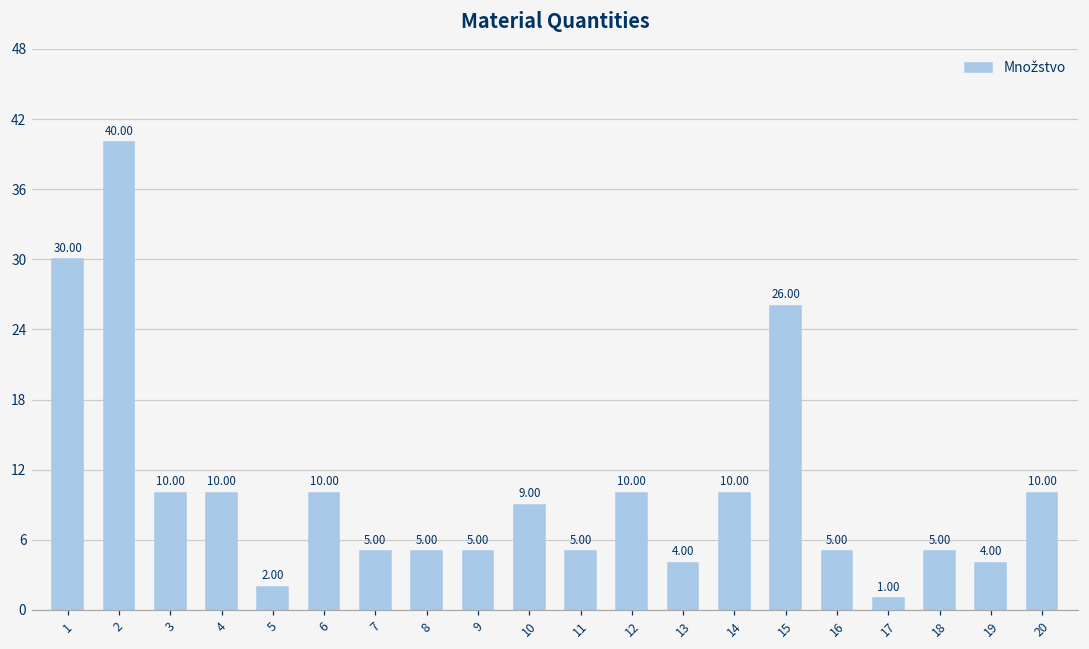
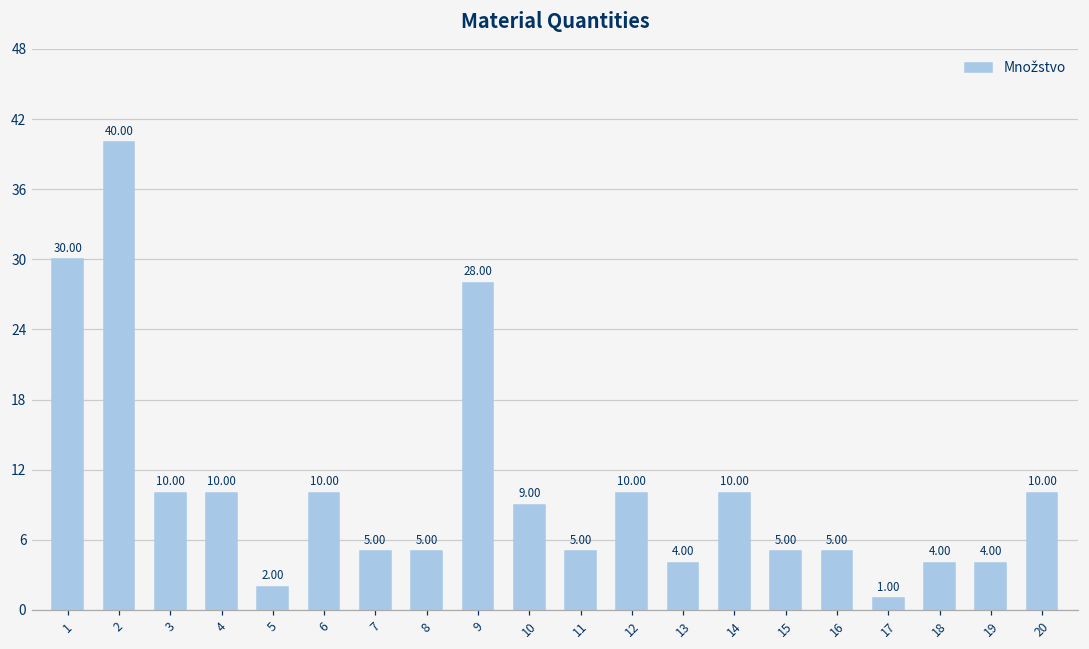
9: 5.00 -> 28.00
15: 26.00 -> 5.00
18: 5.00 -> 4.00
